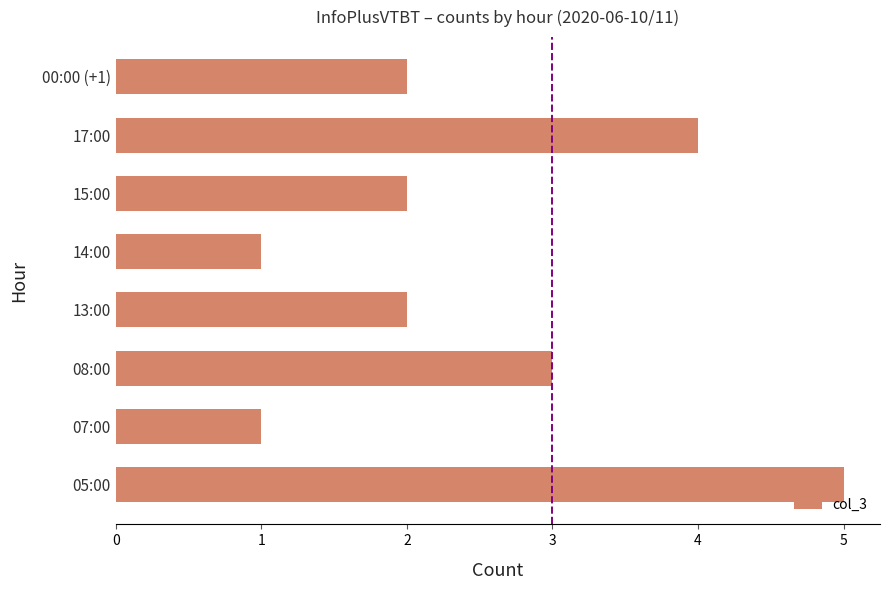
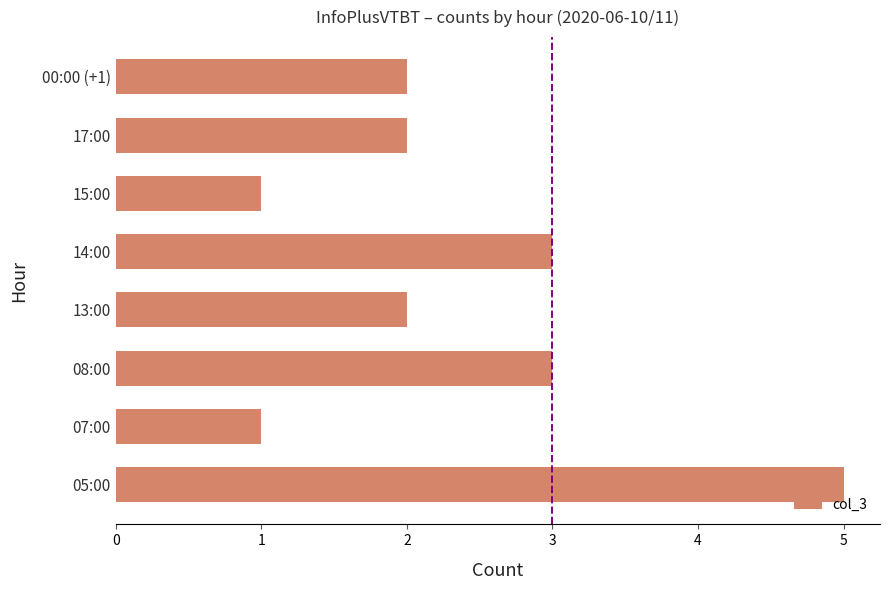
17:00: 4 -> 2
15:00: 2 -> 1
14:00: 1 -> 3
